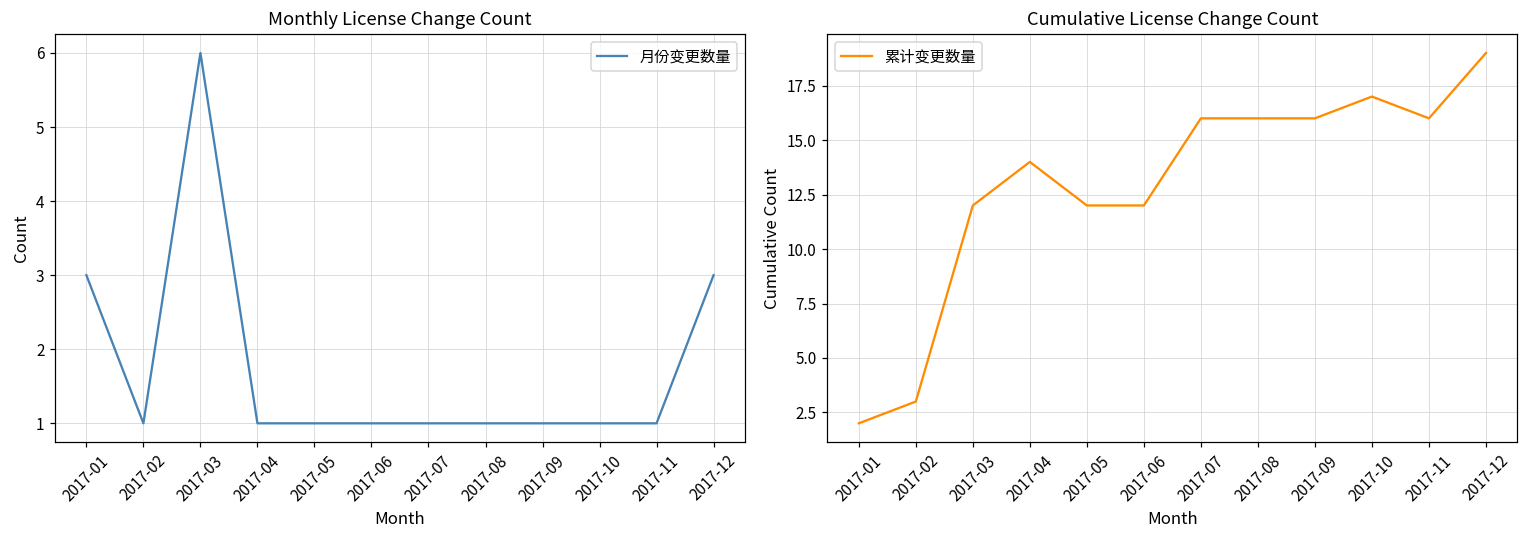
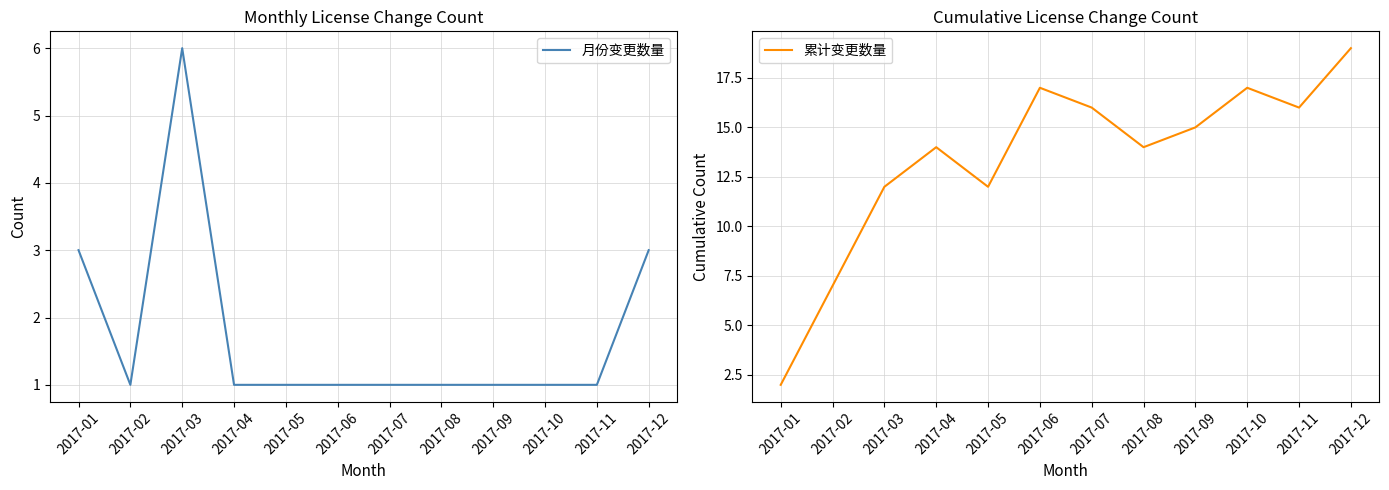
Cumulative License Change Count, 2017-02: 3 -> 7
Cumulative License Change Count, 2017-06: 12 -> 17
Cumulative License Change Count, 2017-08: 16 -> 14
Cumulative License Change Count, 2017-09: 16 -> 15
